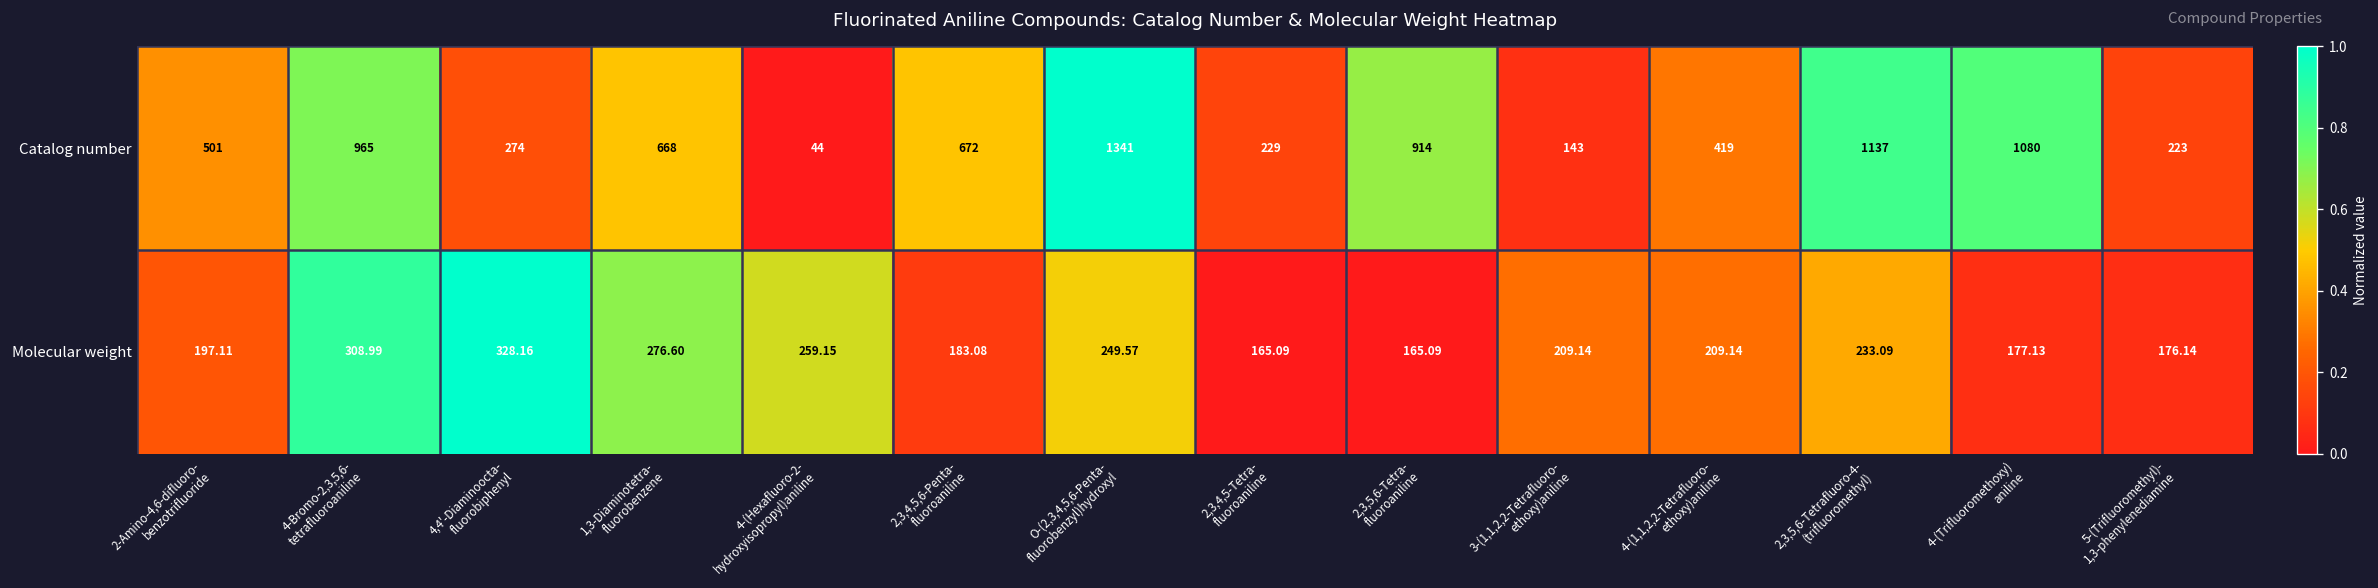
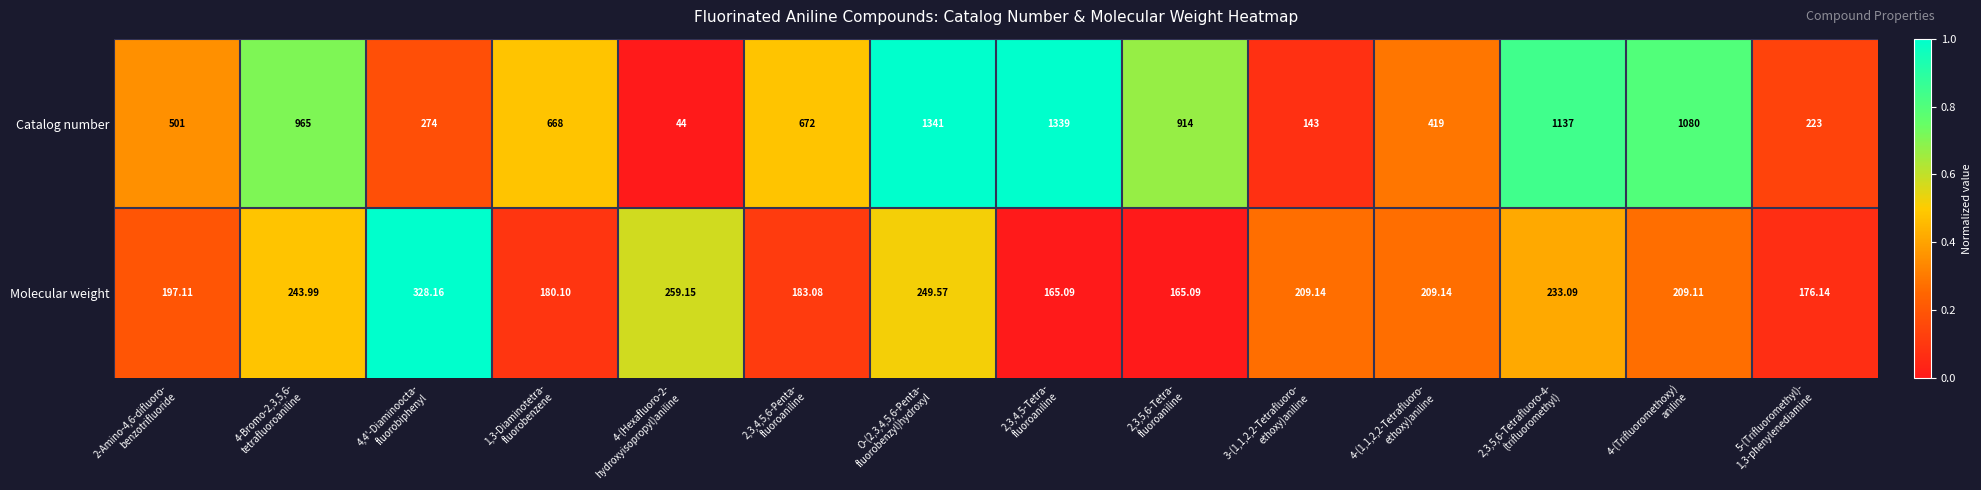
Catalog number, 2,3,4,5-Tetra- fluoroaniline: 229 -> 1339
Molecular weight, 4-Bromo-2,3,5,6- tetrafluoroaniline: 308.99 -> 243.99
Molecular weight, 1,3-Diaminotetra- fluorobenzene: 276.60 -> 180.10
Molecular weight, 4-(Trifluoromethoxy) aniline: 177.13 -> 209.11
